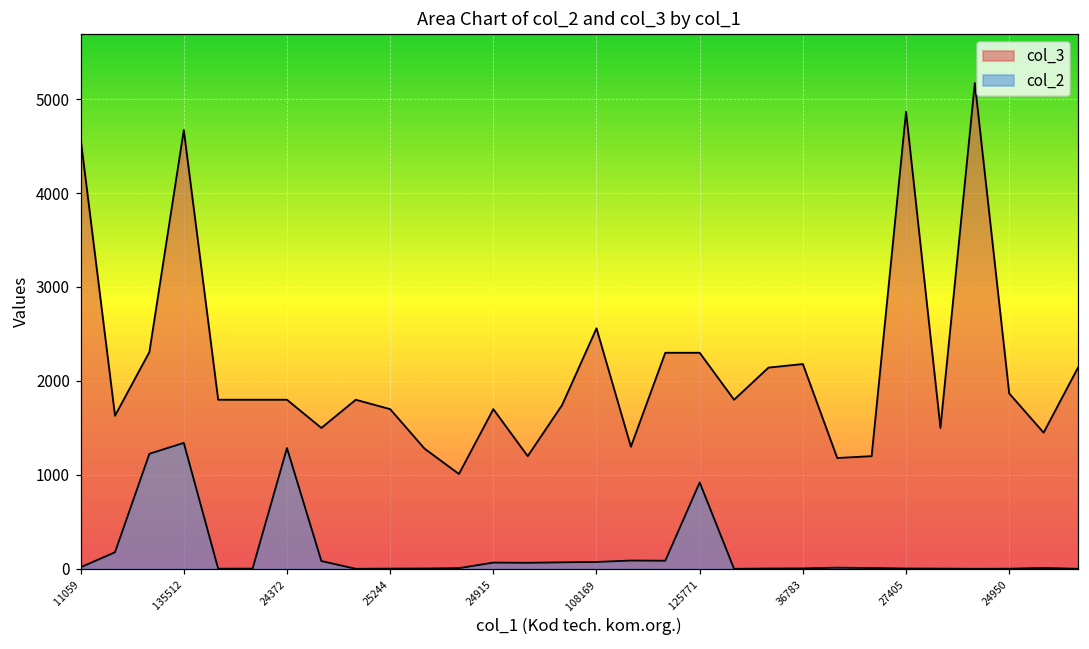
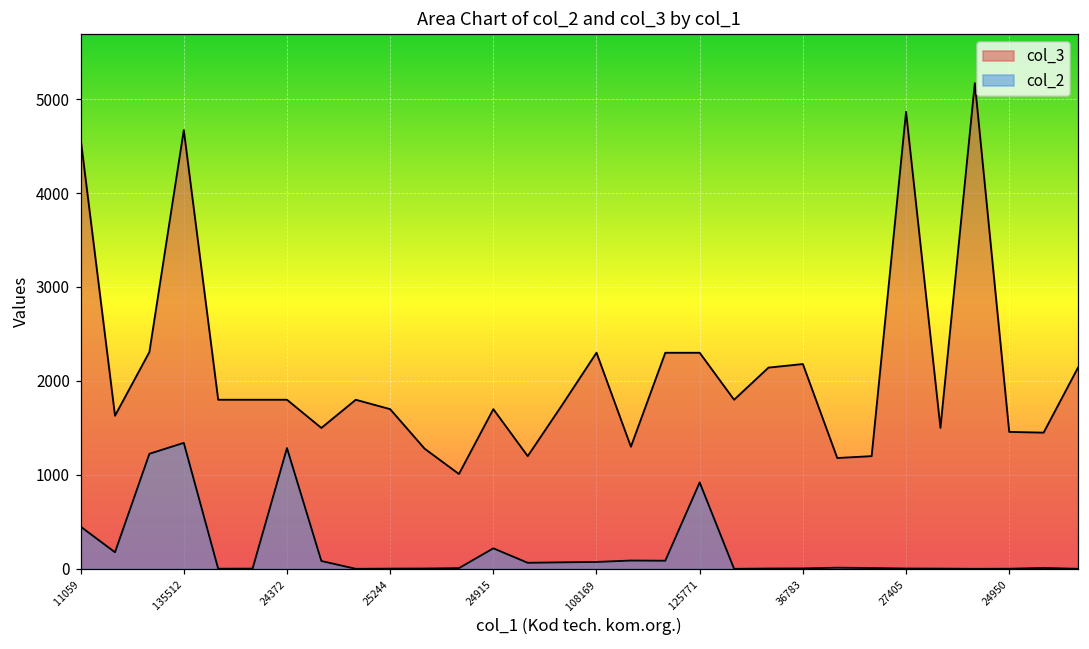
col_2, 11059: 0 -> 500
col_2, 24915: 100 -> 200
col_3, 108169: 2600 -> 2300
col_3, 24950: 1900 -> 1500
